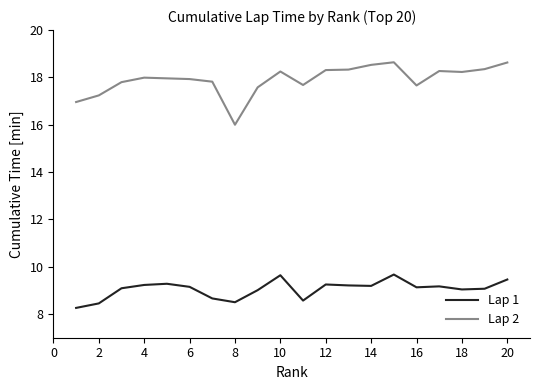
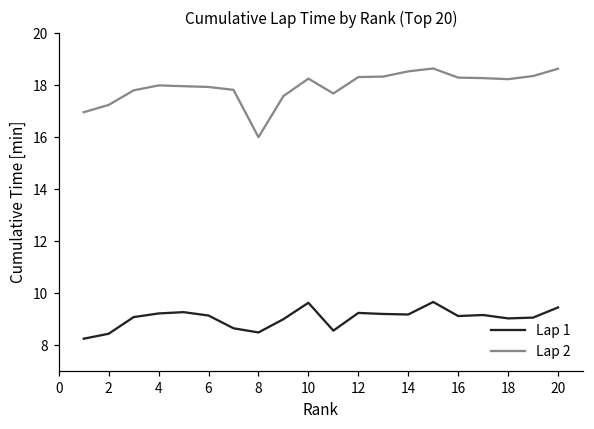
Lap 2, 16: 17.7 -> 18.3
